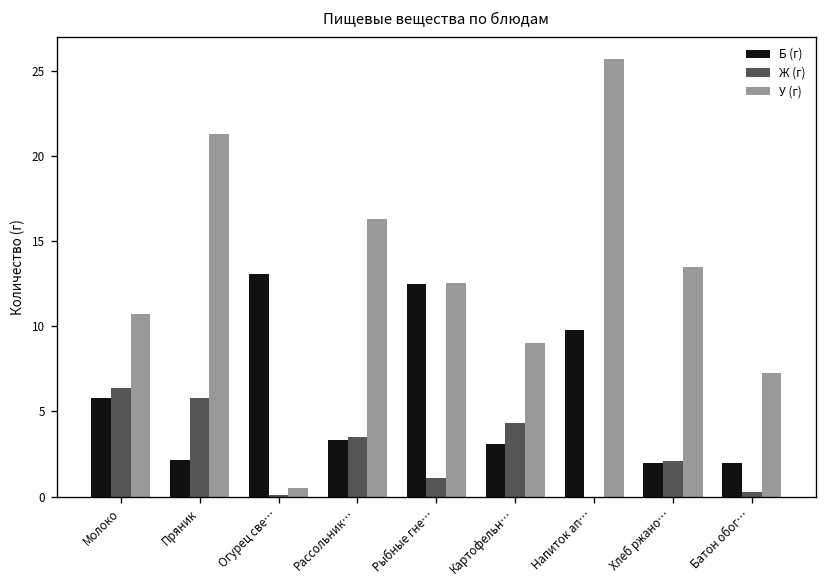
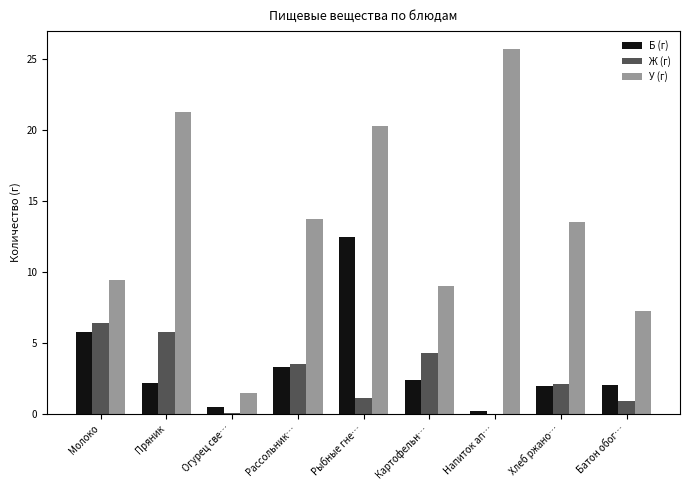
У (г), Молоко: 10.7 -> 9.4
Б (г), Огурец све…: 13.1 -> 0.5
У (г), Огурец све…: 0.5 -> 1.5
У (г), Рассольник…: 16.3 -> 13.8
У (г), Рыбные гне…: 12.6 -> 20.3
Б (г), Картофельн…: 3.1 -> 2.4
Б (г), Напиток ап…: 9.8 -> 0.2
Ж (г), Батон обог…: 0.3 -> 0.9
